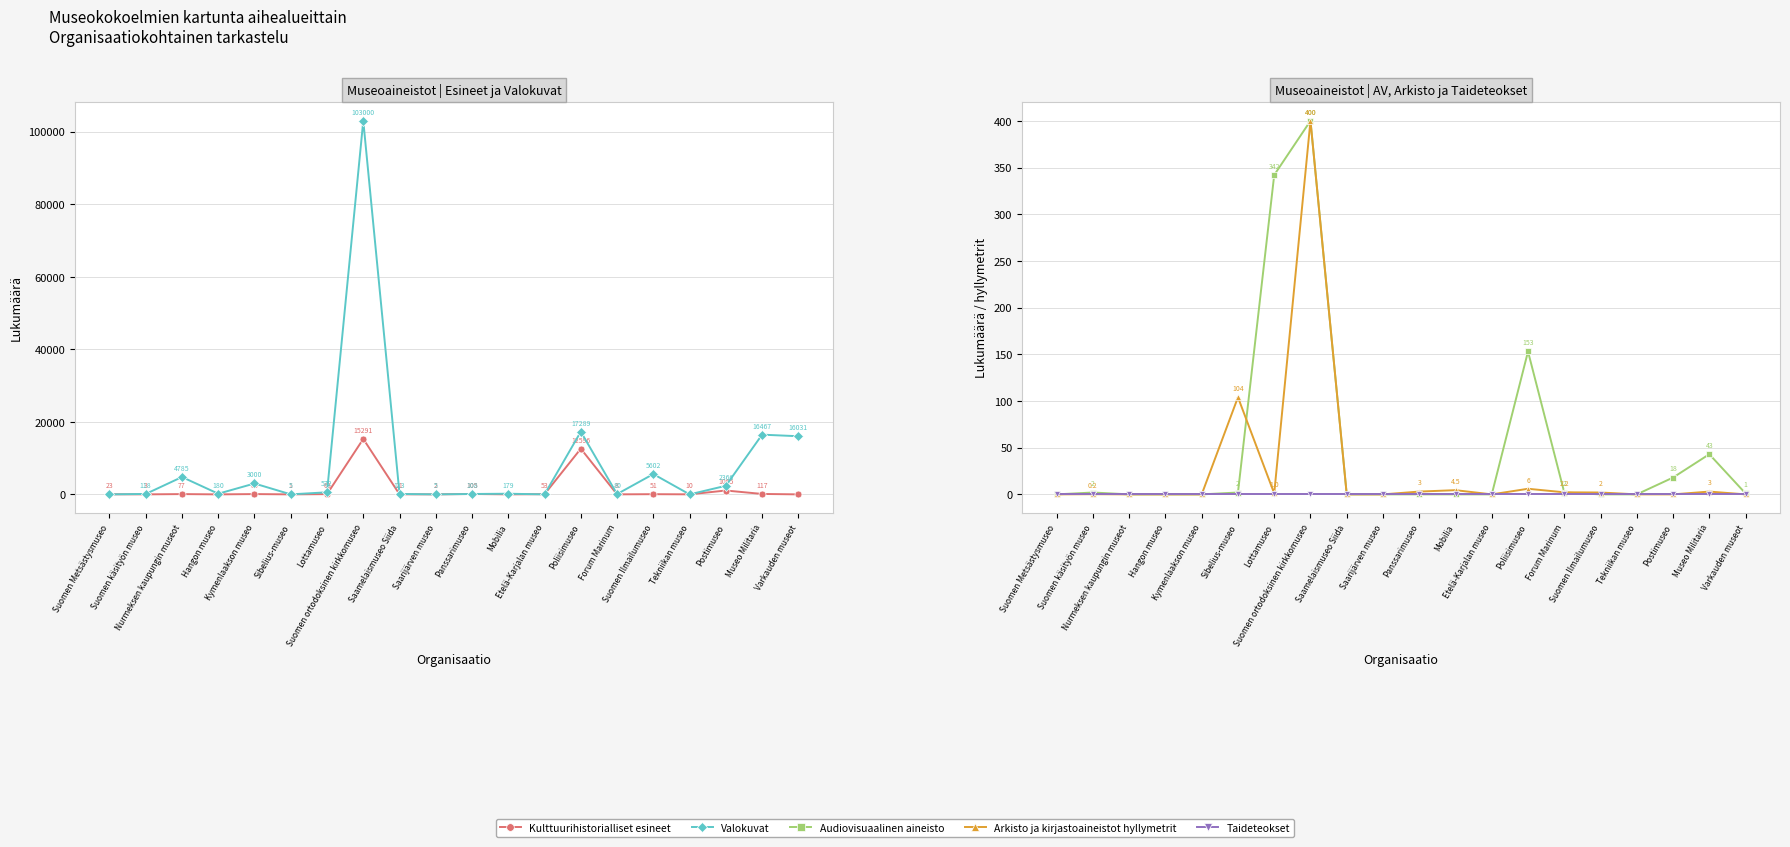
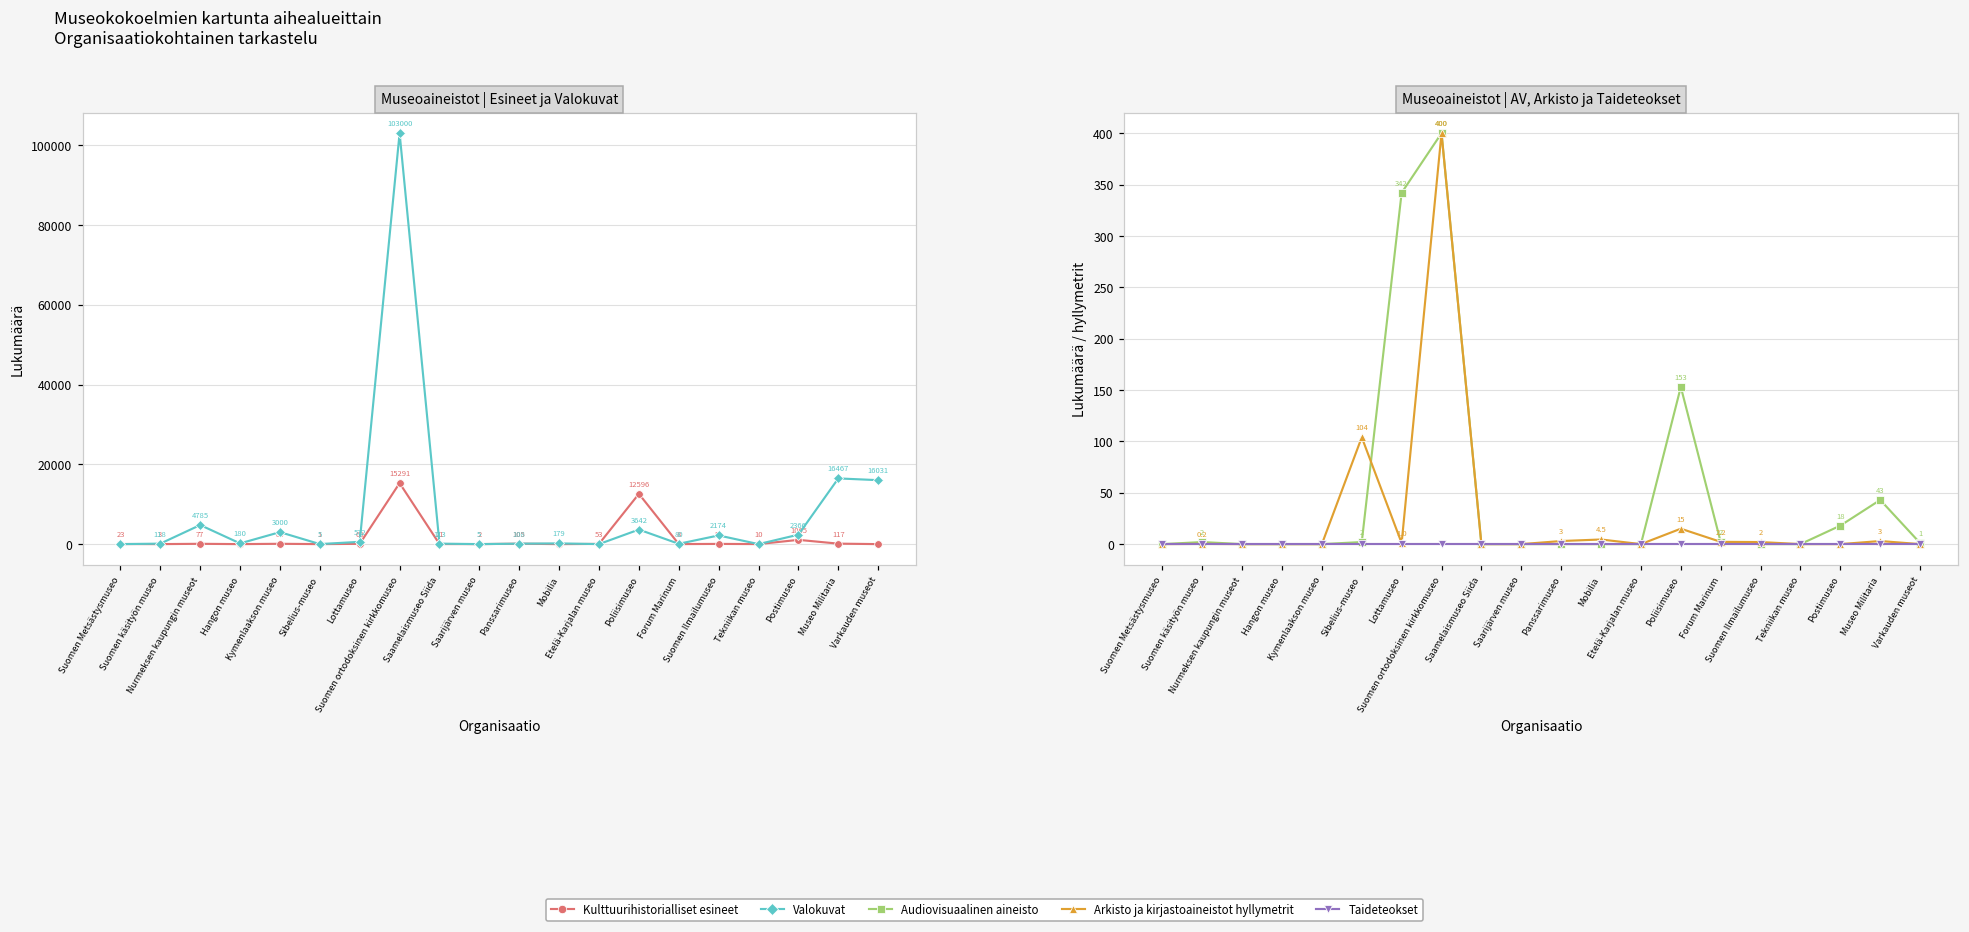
Museoaineistot | Esineet ja Valokuvat, Valokuvat, Poliisimuseo: 17289 -> 3642
Museoaineistot | Esineet ja Valokuvat, Valokuvat, Suomen Ilmailumuseo: 5602 -> 2174
Museoaineistot | AV, Arkisto ja Taideteokset, Arkisto ja kirjastoaineistot hyllymetrit, Poliisimuseo: 6 -> 15
